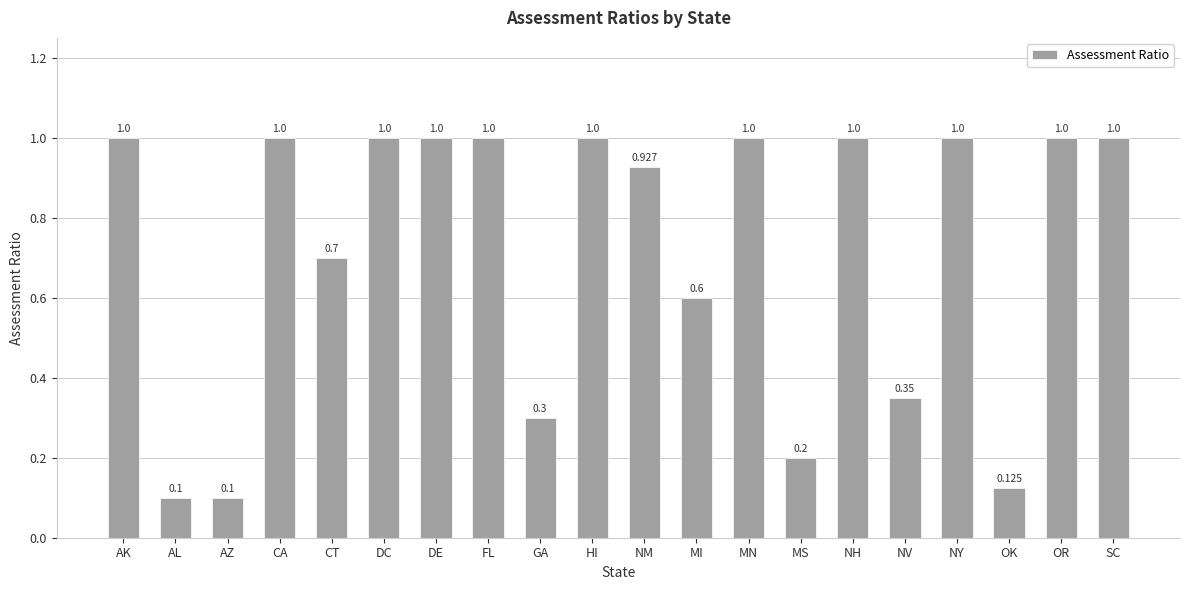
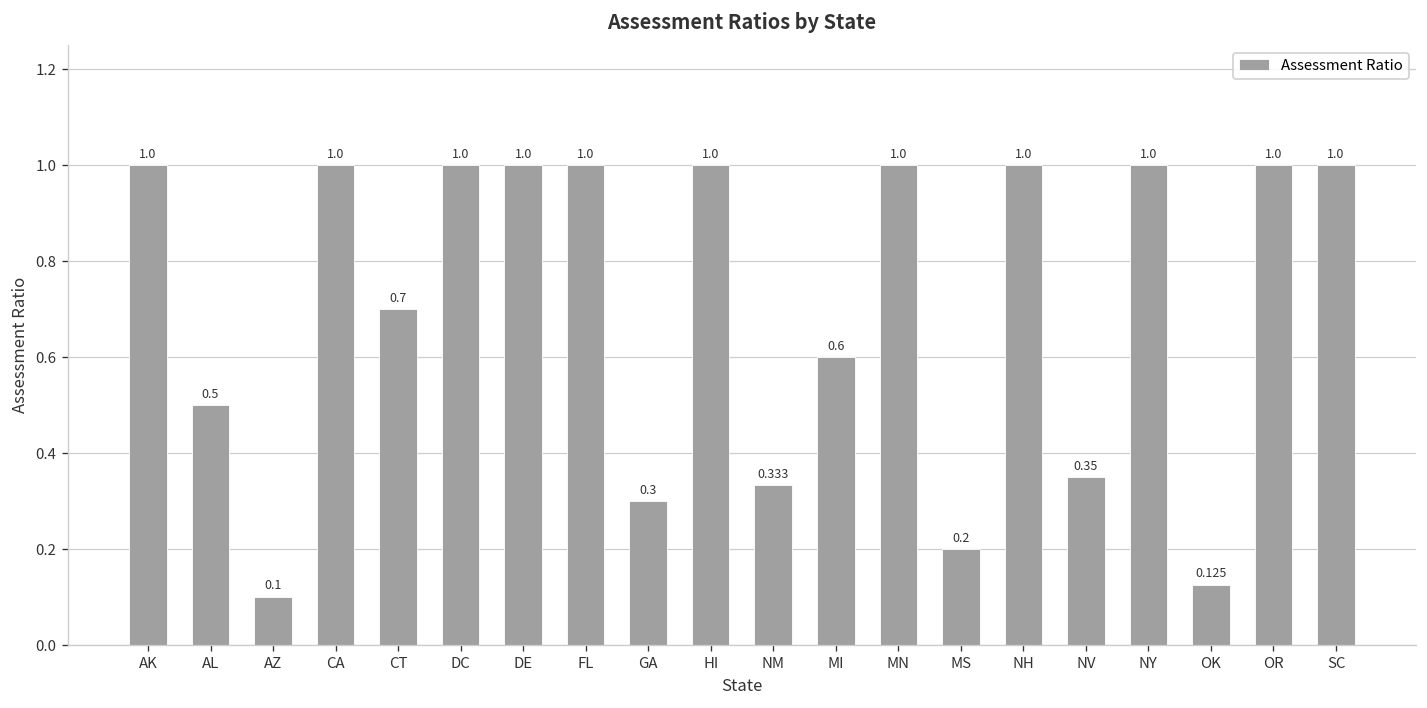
AL: 0.1 -> 0.5
NM: 0.927 -> 0.333
